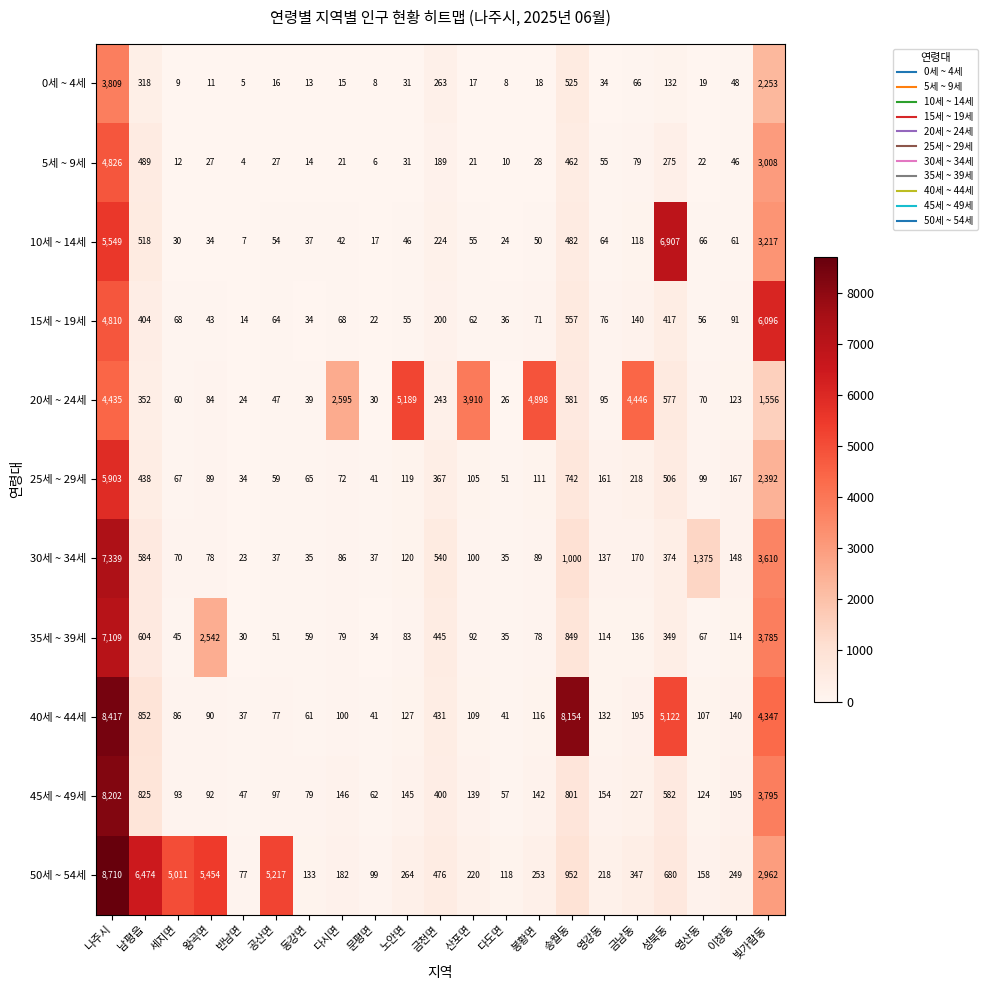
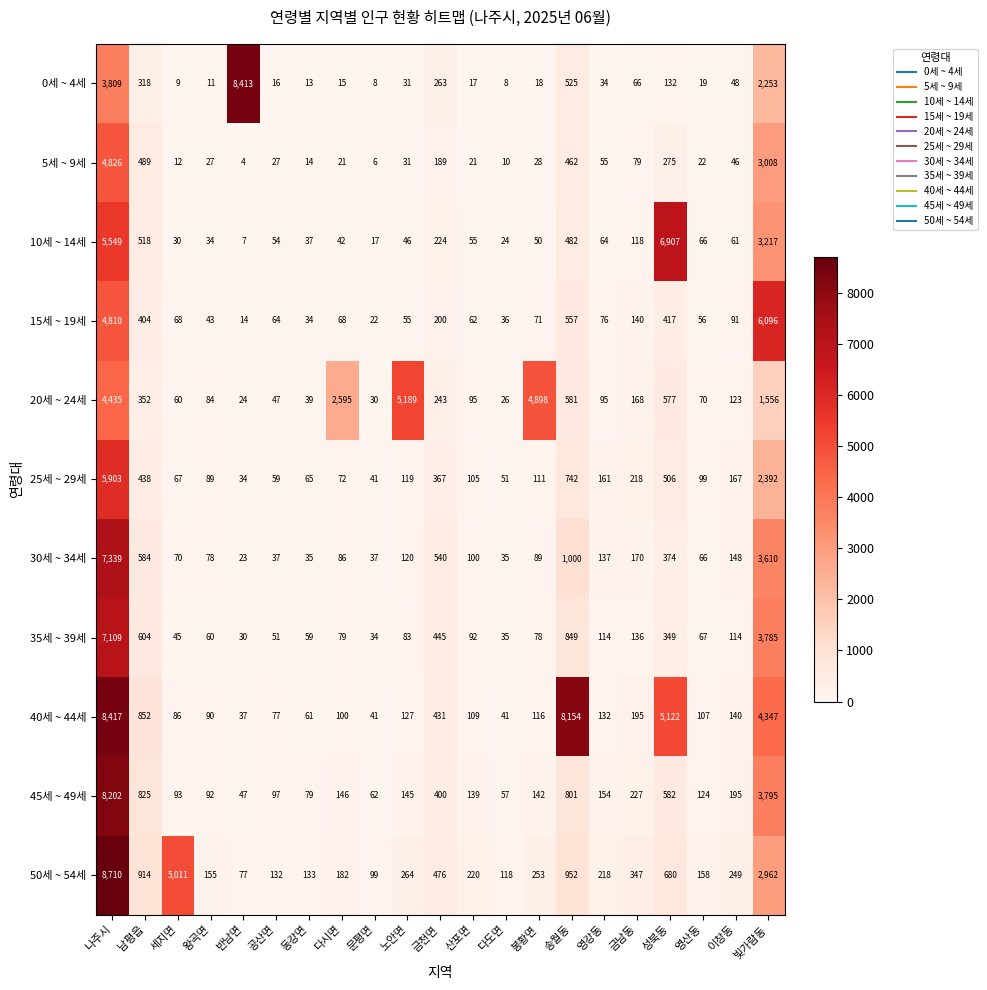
0세 ~ 4세, 반남면: 5 -> 8,413
20세 ~ 24세, 산포면: 3,910 -> 95
20세 ~ 24세, 금남동: 4,446 -> 168
30세 ~ 34세, 영산동: 1,375 -> 66
35세 ~ 39세, 왕곡면: 2,542 -> 60
50세 ~ 54세, 남평읍: 6,474 -> 914
50세 ~ 54세, 왕곡면: 5,454 -> 155
50세 ~ 54세, 공산면: 5,217 -> 132
